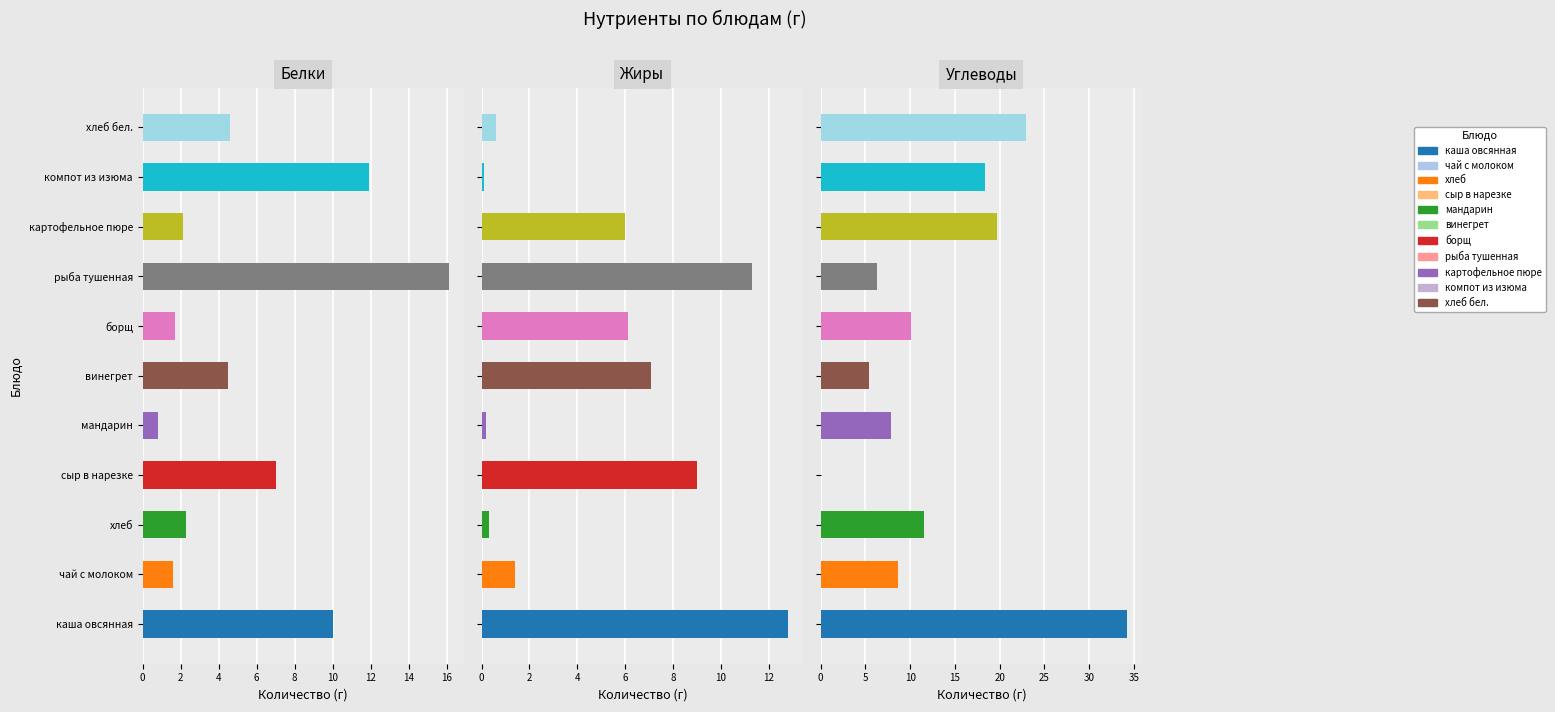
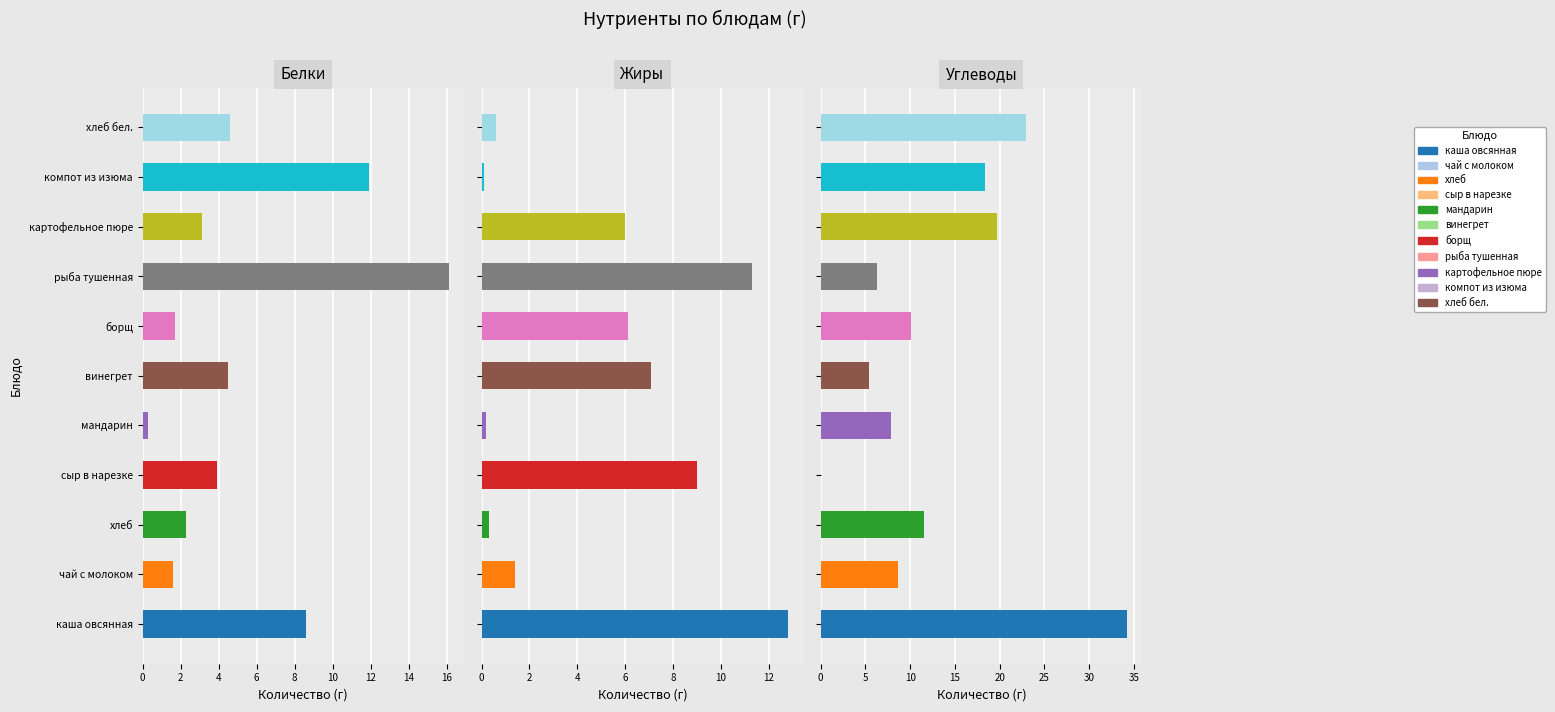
Белки, картофельное пюре: 2.1 -> 3.1
Белки, мандарин: 0.8 -> 0.3
Белки, сыр в нарезке: 7.0 -> 3.9
Белки, каша овсянная: 10.0 -> 8.6
